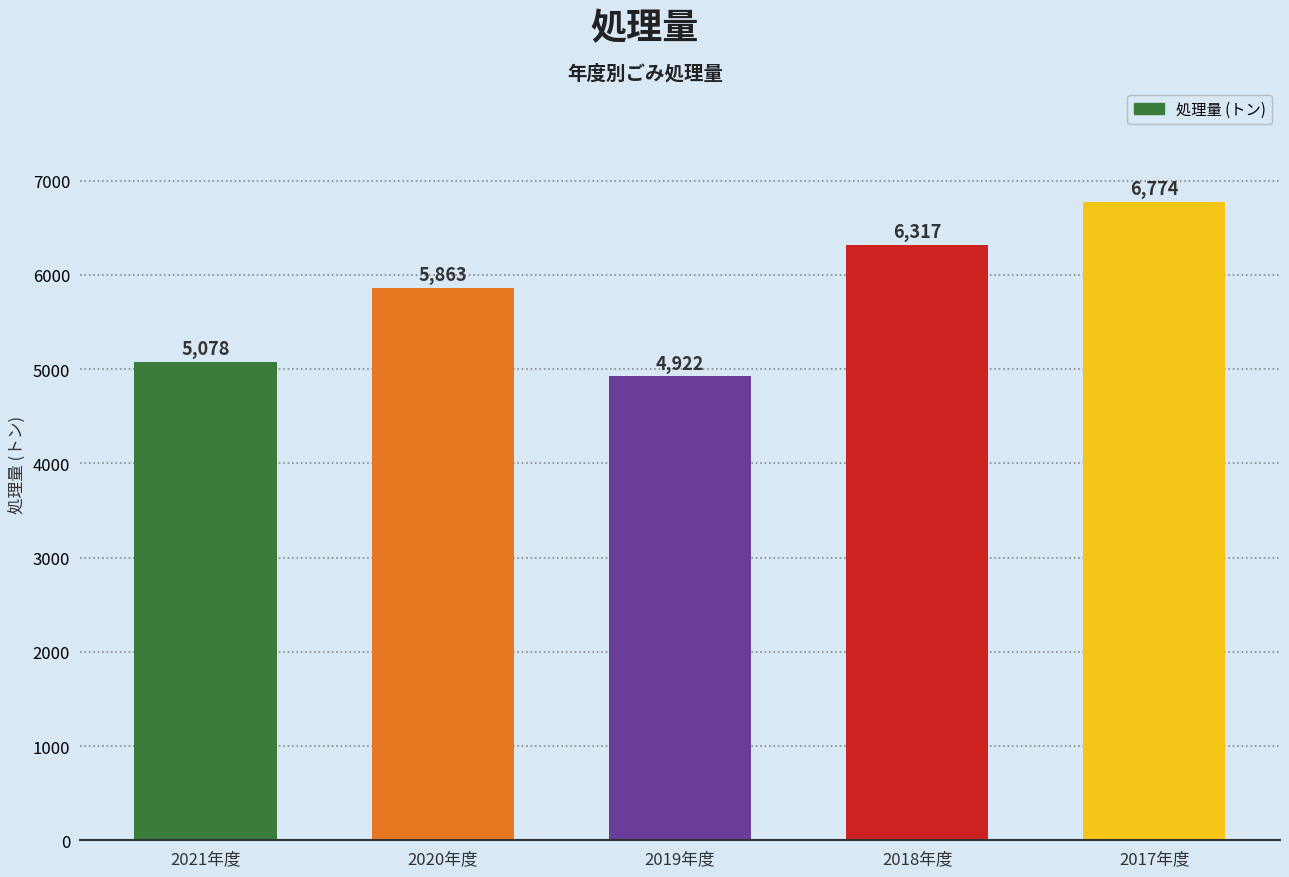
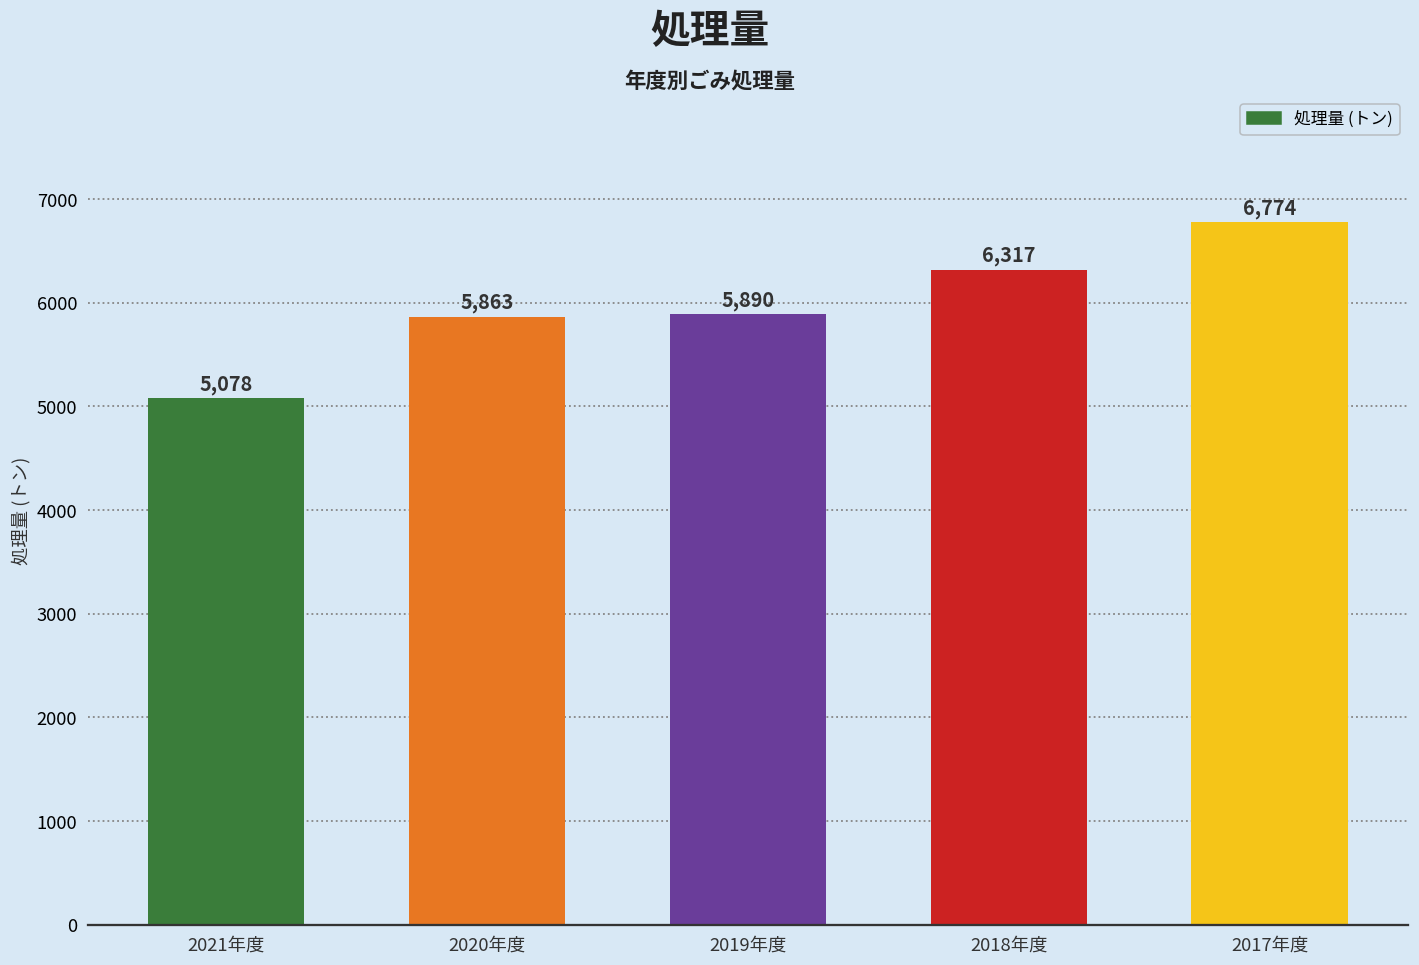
2019年度: 4,922 -> 5,890
